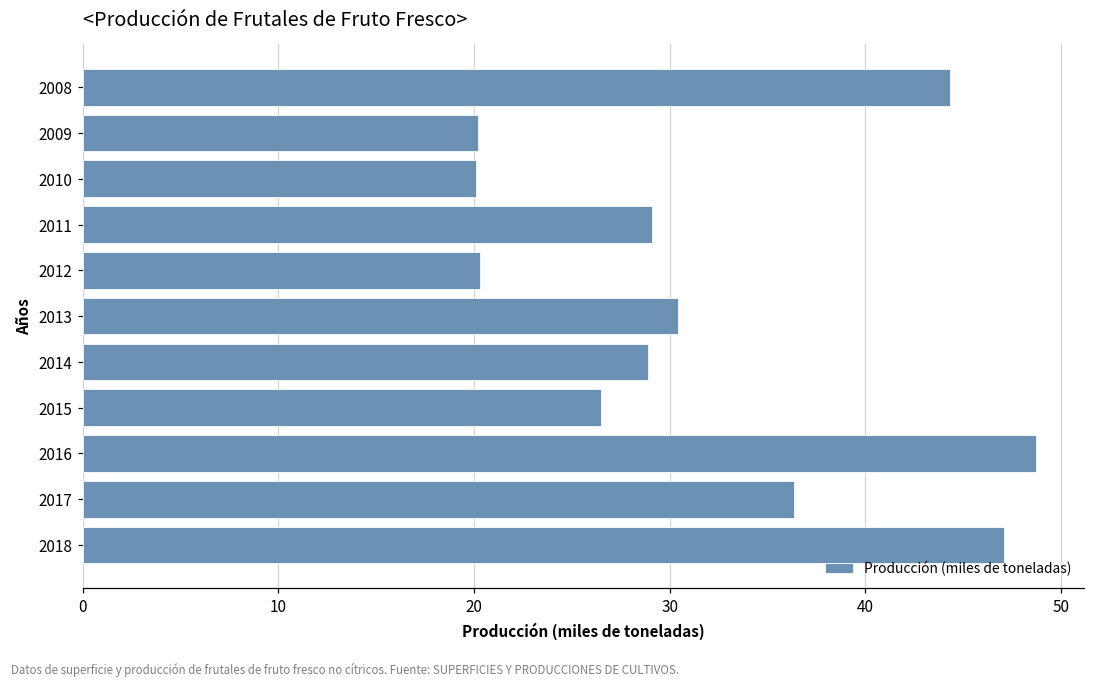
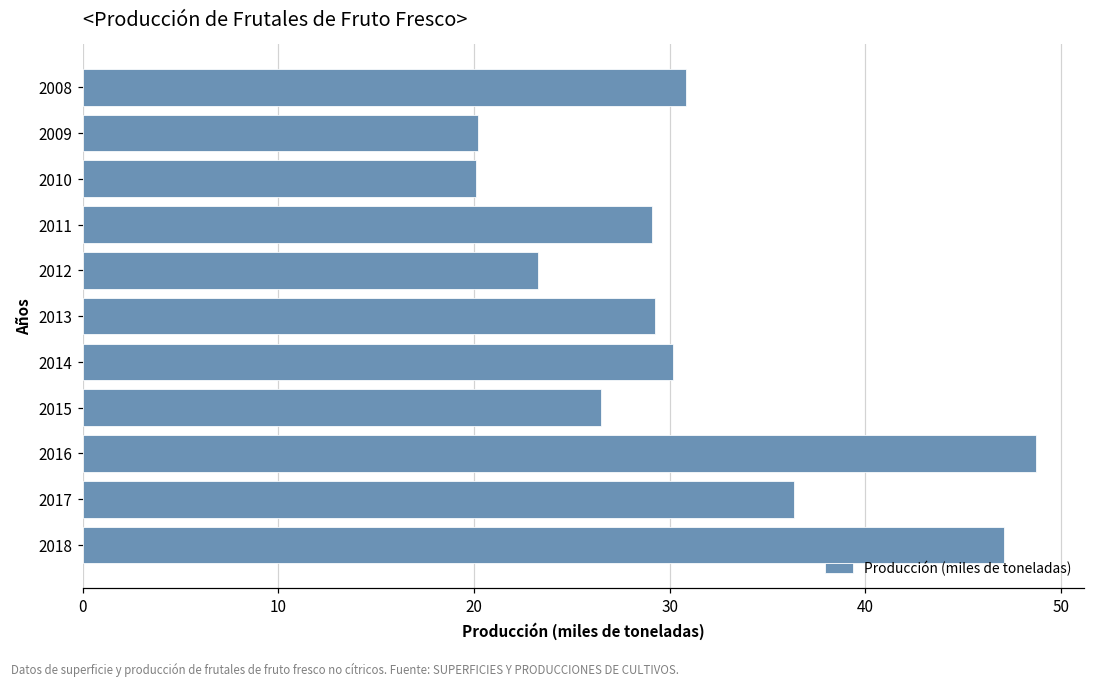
2008: 44.3 -> 30.8
2012: 20.3 -> 23.3
2013: 30.4 -> 29.2
2014: 28.9 -> 30.2
